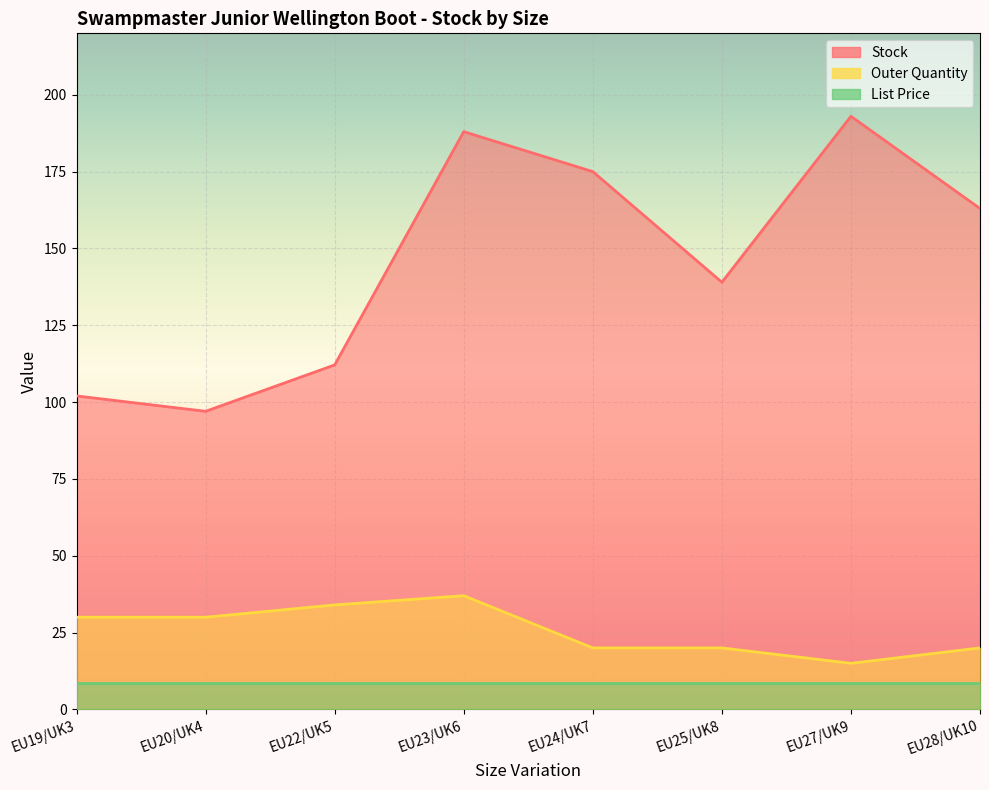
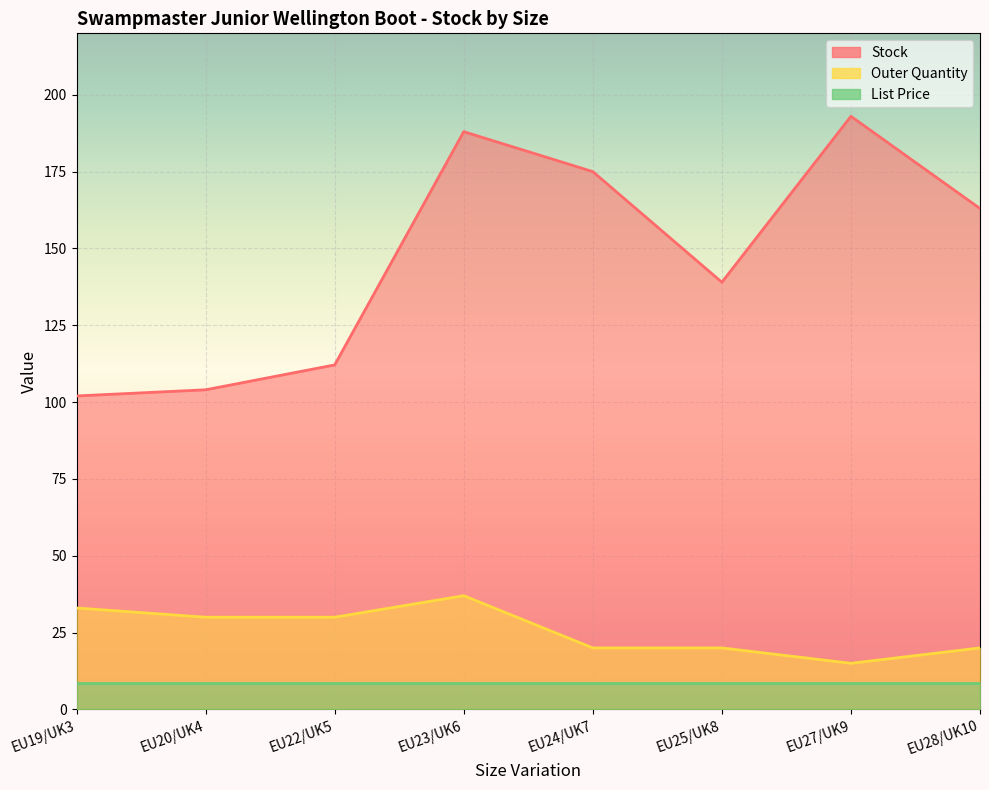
Outer Quantity, EU19/UK3: 30 -> 33
Stock, EU20/UK4: 97 -> 104
Outer Quantity, EU22/UK5: 34 -> 30
